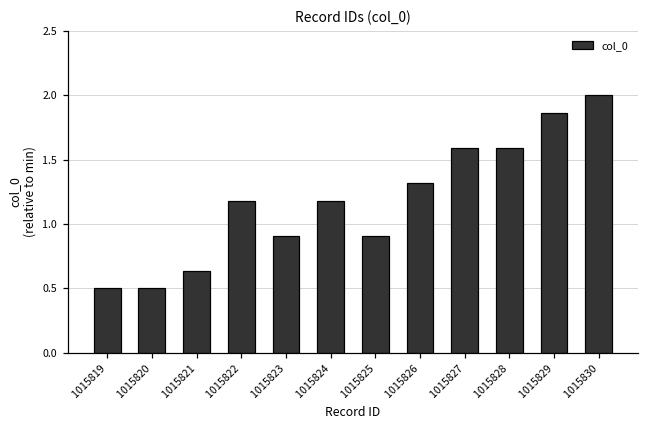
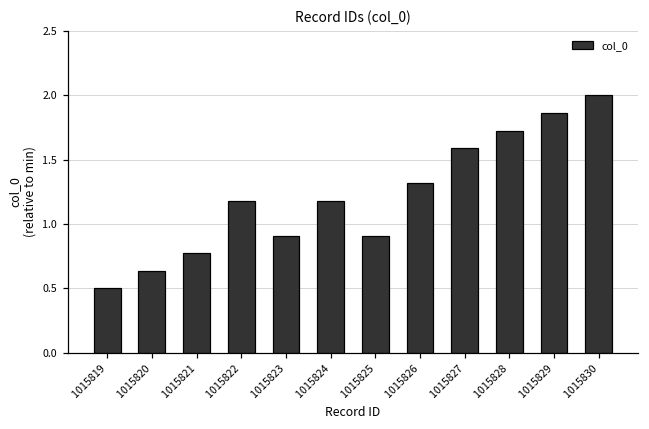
1015820: 0.50 -> 0.64
1015821: 0.64 -> 0.77
1015828: 1.59 -> 1.73
